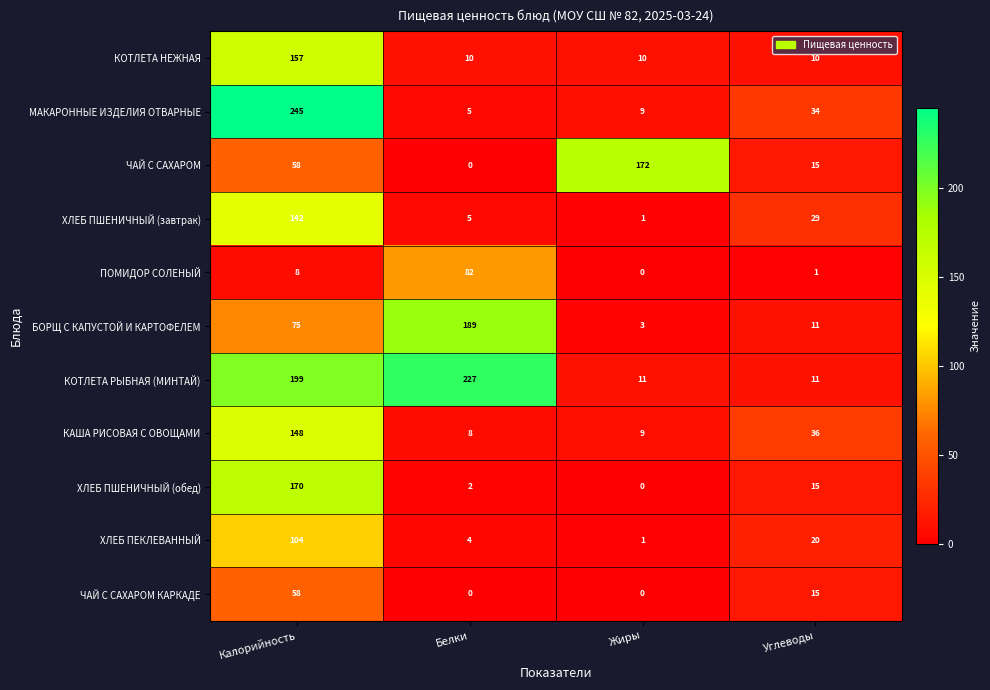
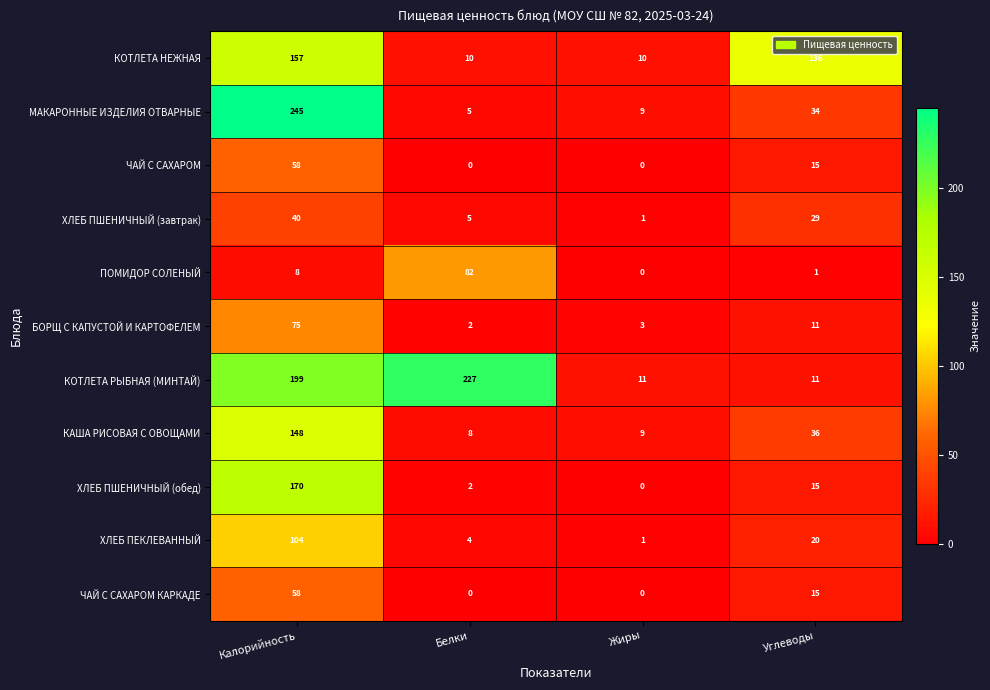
КОТЛЕТА НЕЖНАЯ, Углеводы: 10 -> 136
ЧАЙ С САХАРОМ, Жиры: 172 -> 0
ХЛЕБ ПШЕНИЧНЫЙ (завтрак), Калорийность: 142 -> 40
БОРЩ С КАПУСТОЙ И КАРТОФЕЛЕМ, Белки: 189 -> 2
